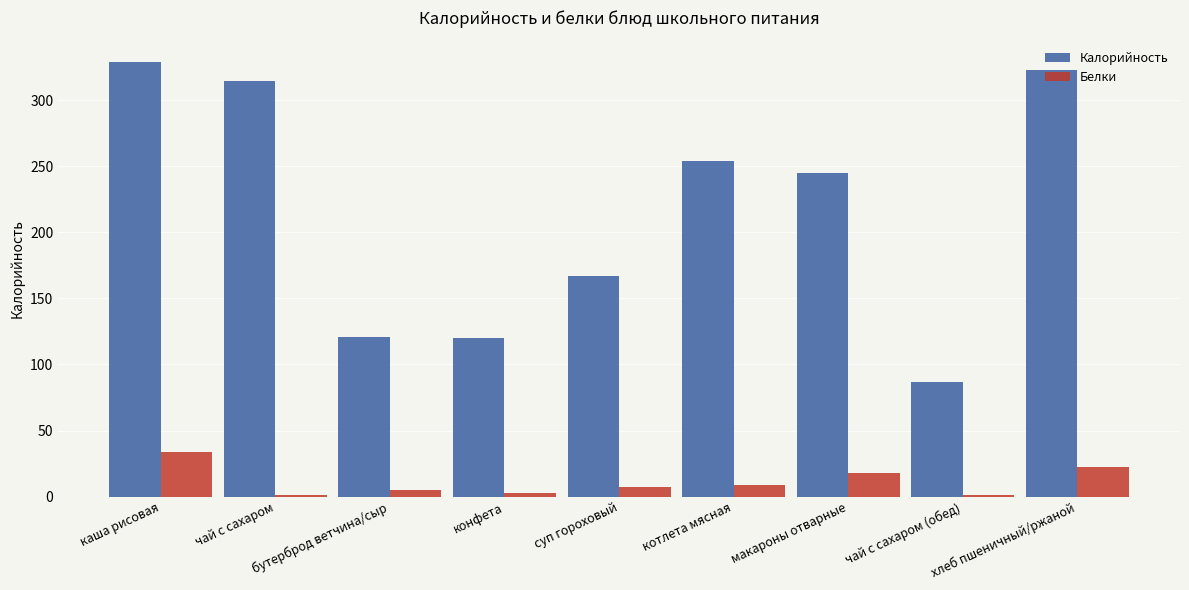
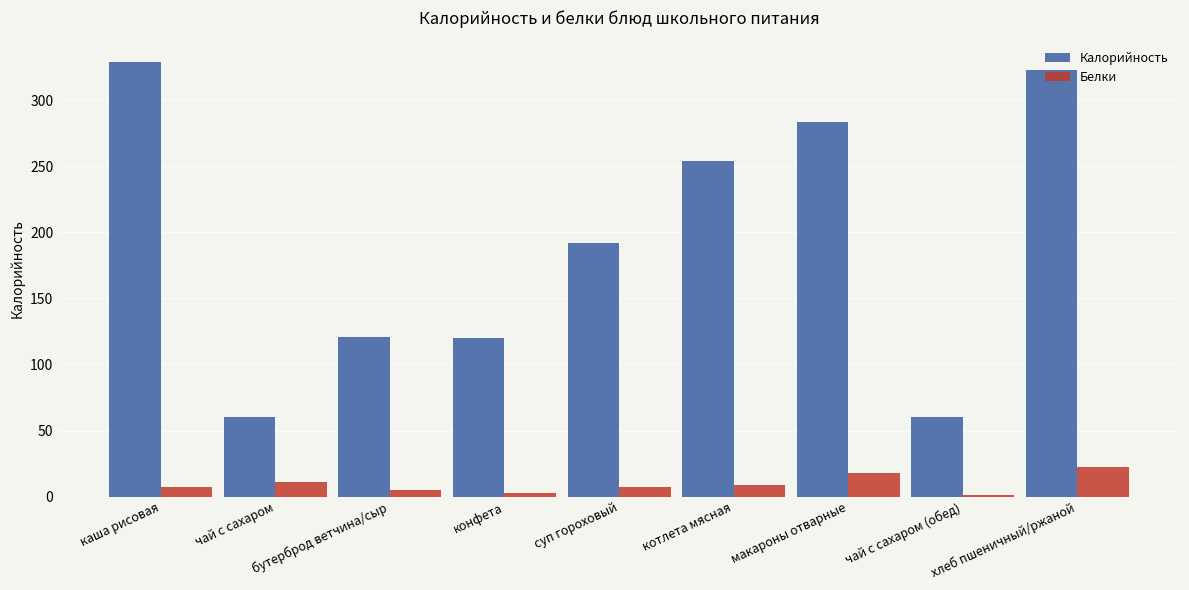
Белки, каша рисовая: 34 -> 7
Калорийность, чай с сахаром: 315 -> 60
Белки, чай с сахаром: 1 -> 11
Калорийность, суп гороховый: 167 -> 192
Калорийность, макароны отварные: 245 -> 284
Калорийность, чай с сахаром (обед): 87 -> 60
